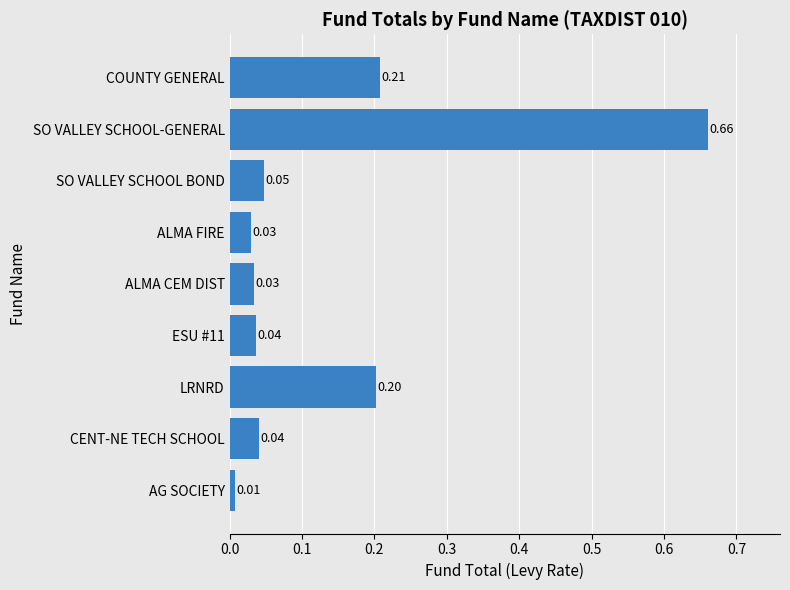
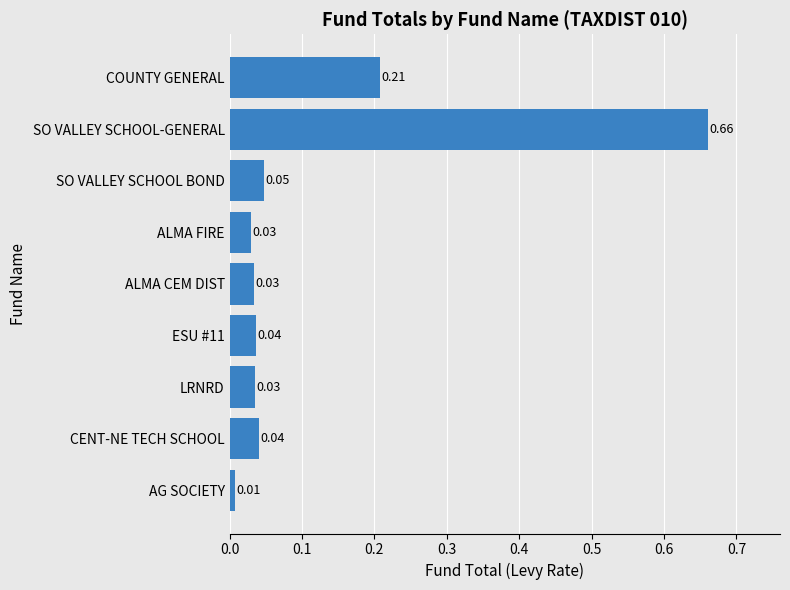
LRNRD: 0.20 -> 0.03
